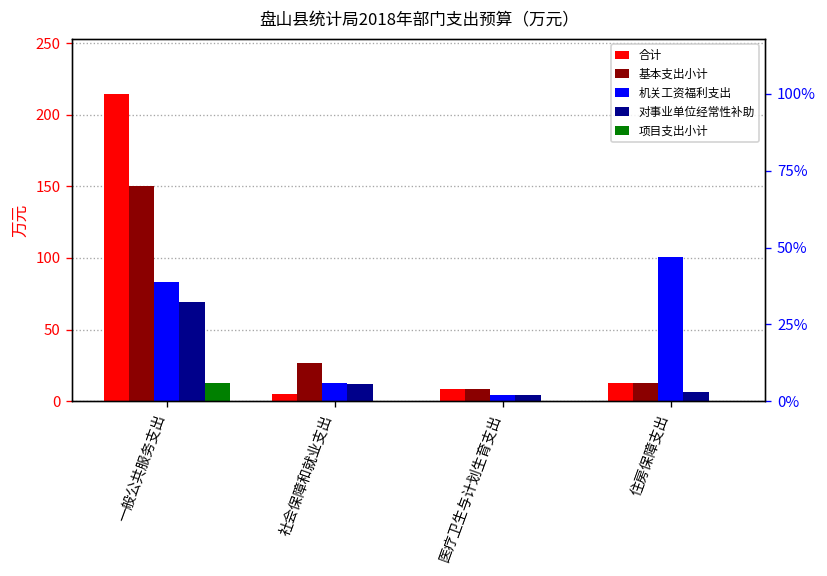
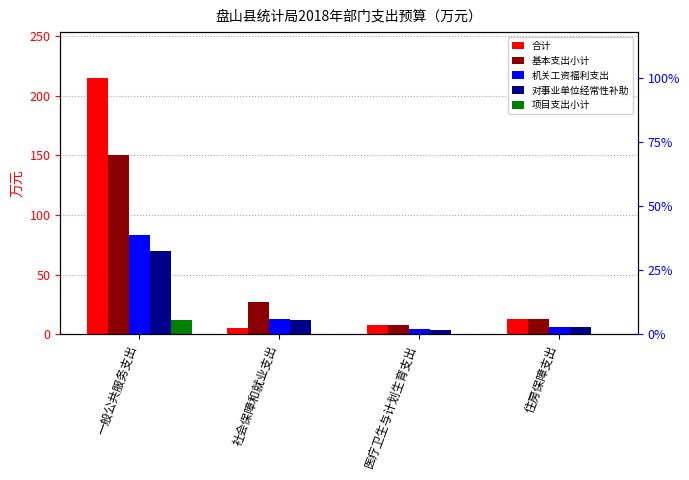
机关工资福利支出, 住房保障支出: 101 -> 6
